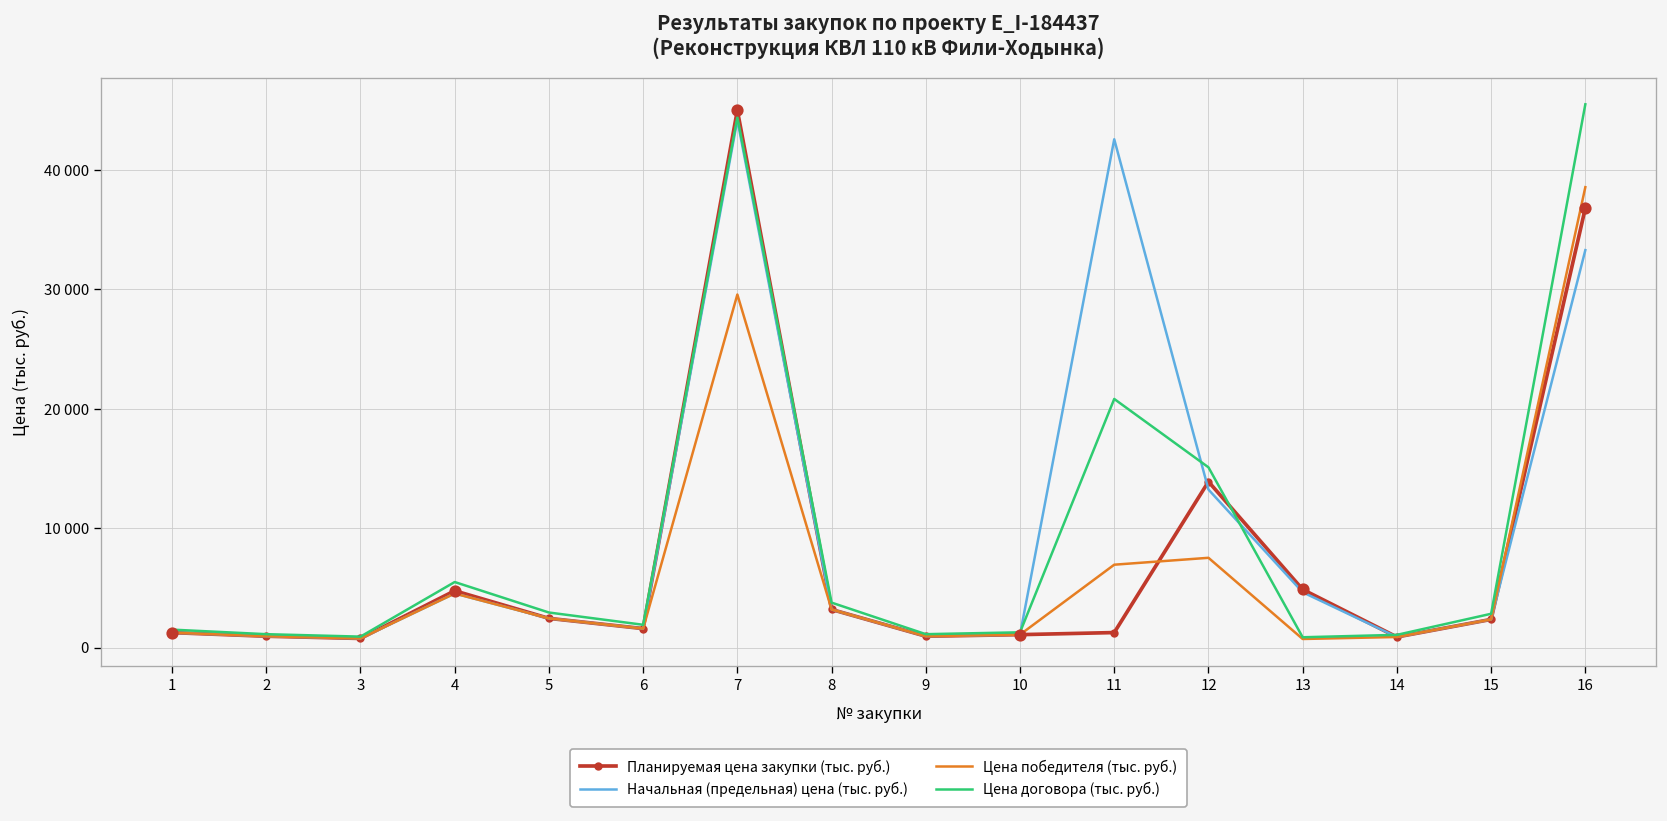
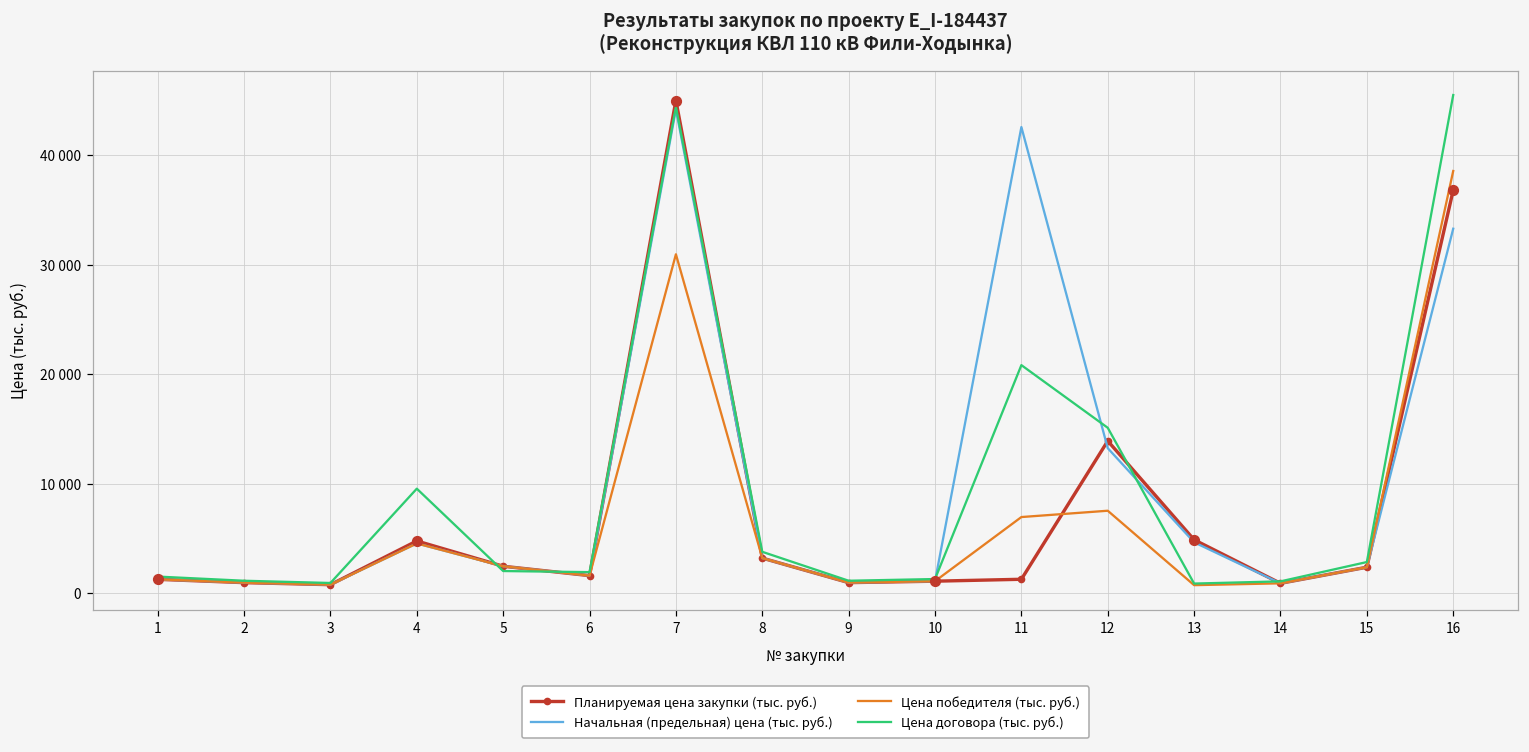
Цена договора (тыс. руб.), 4: 5000 -> 10000
Цена договора (тыс. руб.), 5: 3000 -> 2000
Цена победителя (тыс. руб.), 7: 30000 -> 31000
